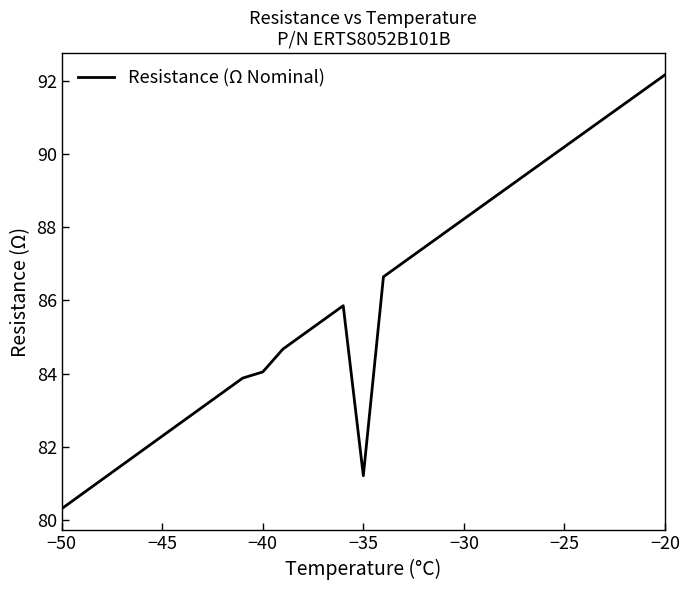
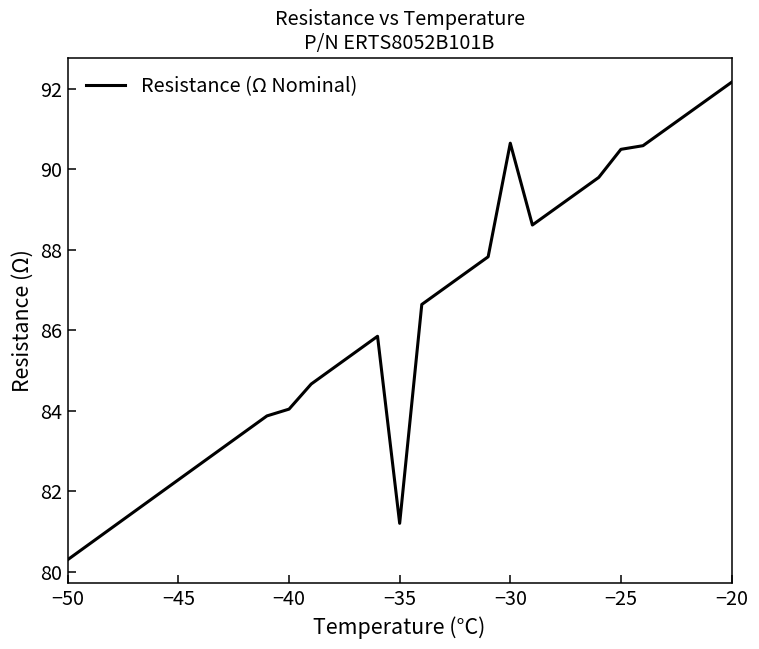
−30: 88.2 -> 90.6
−25: 90.2 -> 90.5
